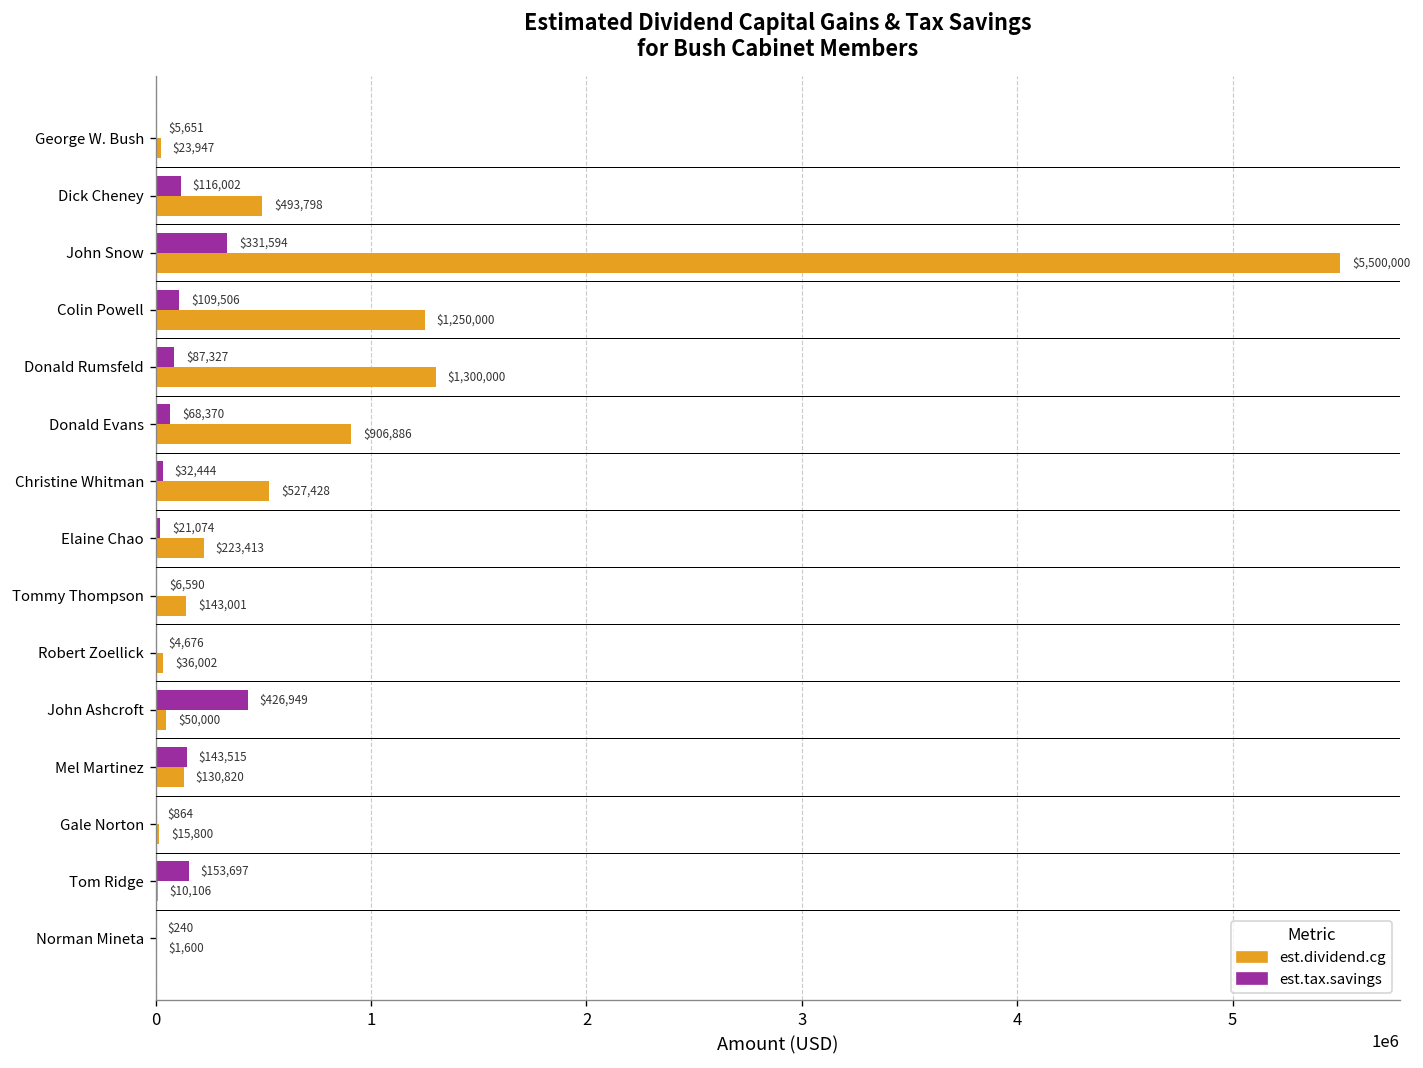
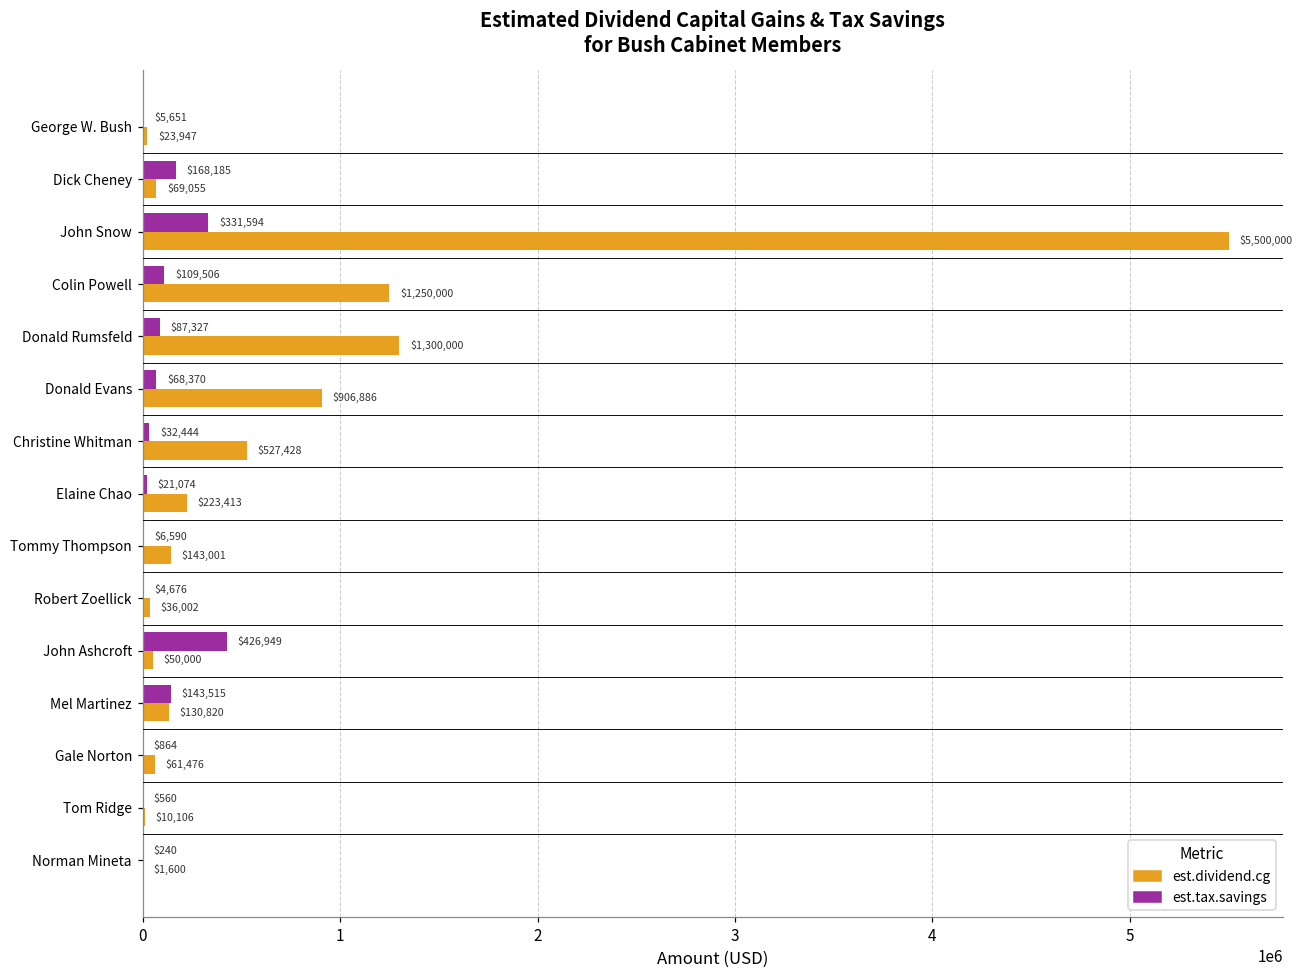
est.tax.savings, Dick Cheney: $116,002 -> $168,185
est.dividend.cg, Dick Cheney: $493,798 -> $69,055
est.dividend.cg, Gale Norton: $15,800 -> $61,476
est.tax.savings, Tom Ridge: $153,697 -> $560
